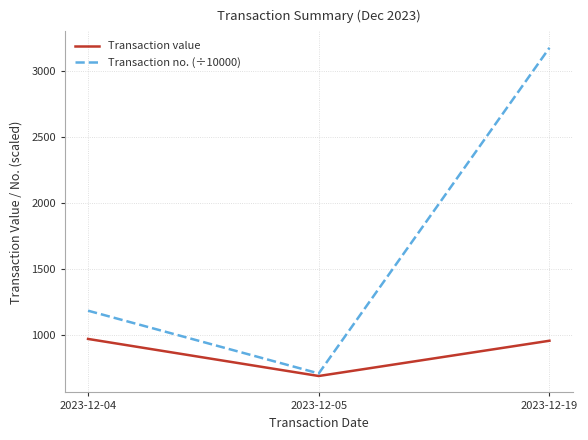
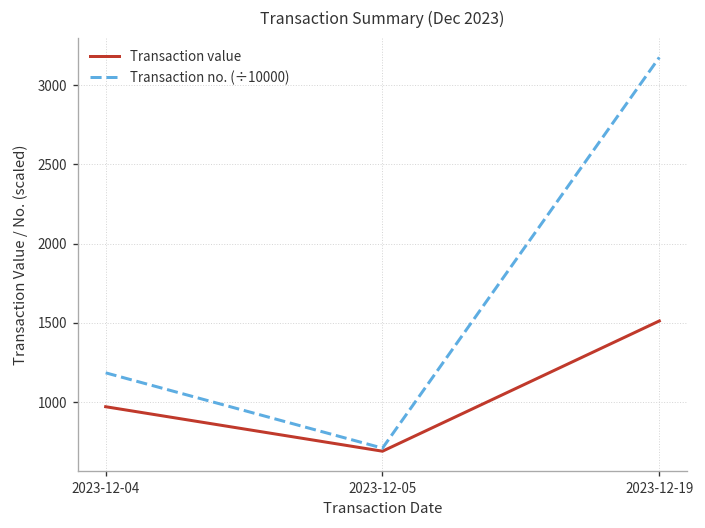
Transaction value, 2023-12-19: 960 -> 1510
